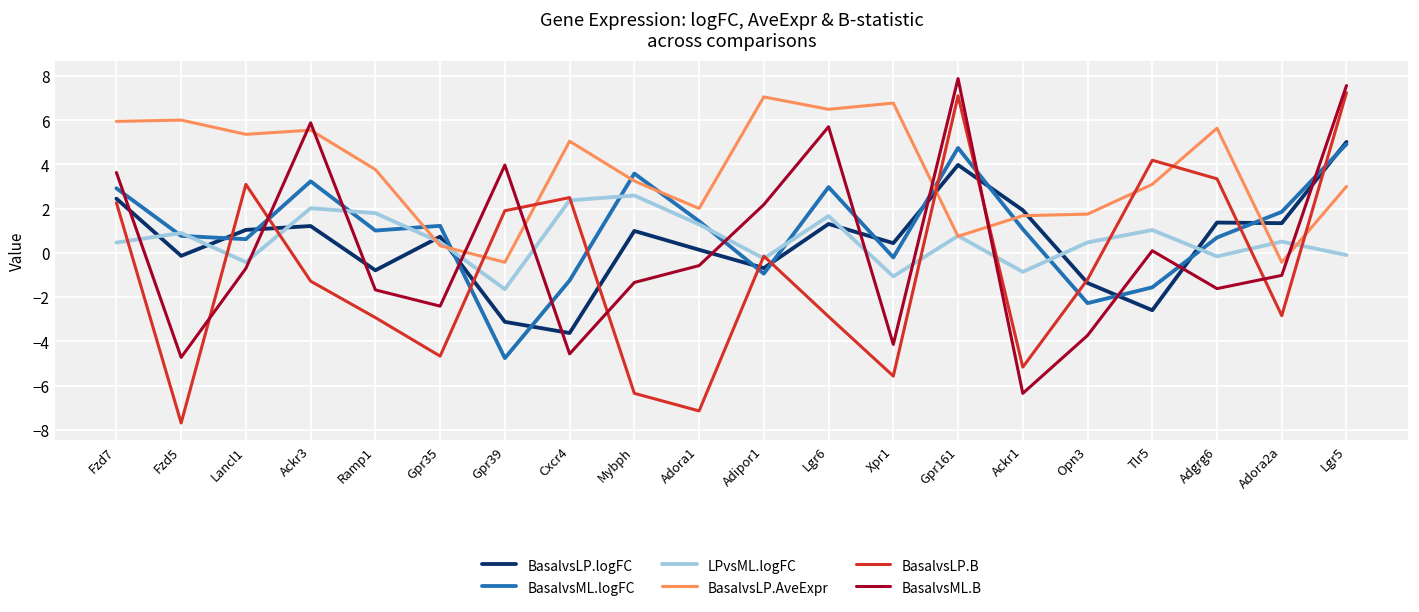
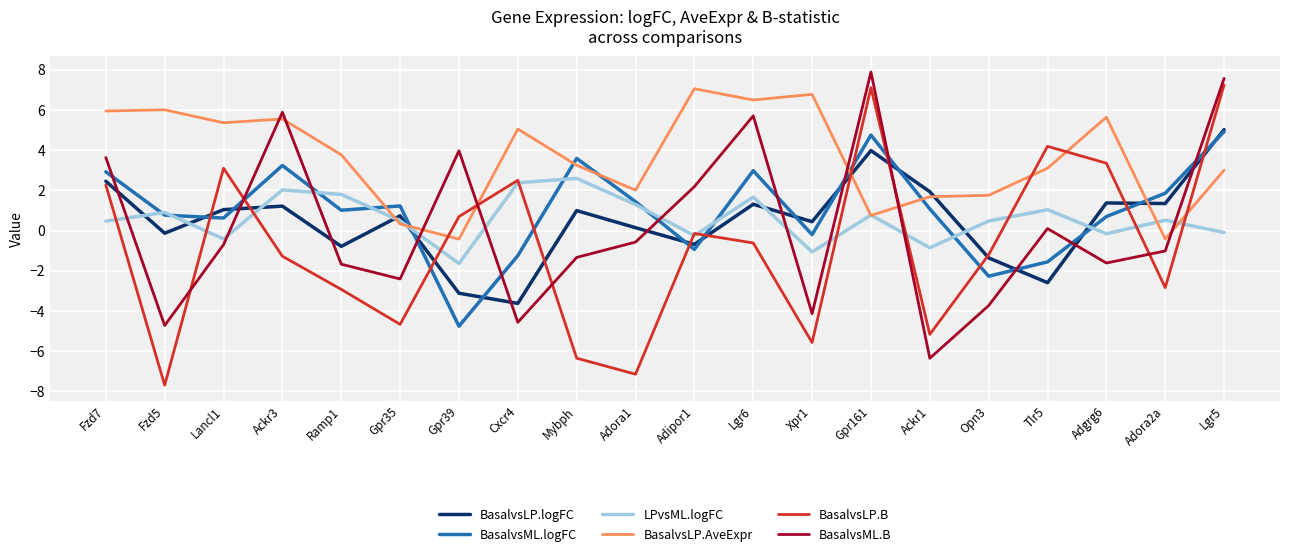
BasalvsLP.B, Gpr39: 1.9 -> 0.7
BasalvsLP.B, Lgr6: -2.9 -> -0.6
